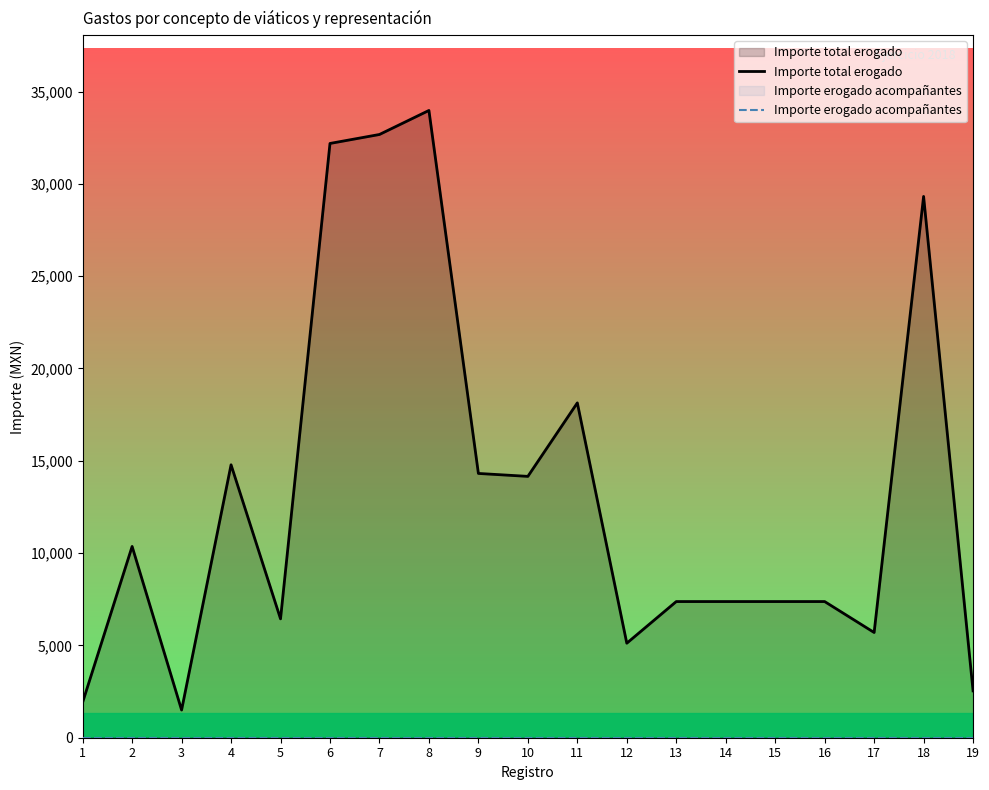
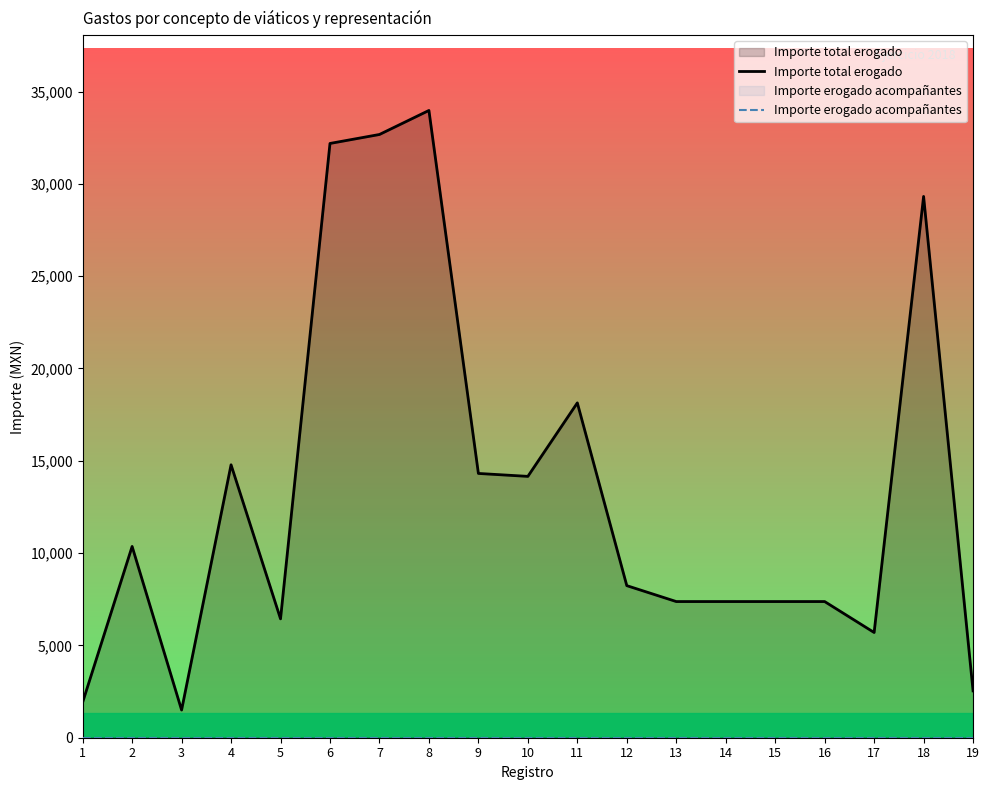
Importe total erogado, 12: 5,100 -> 8,200
